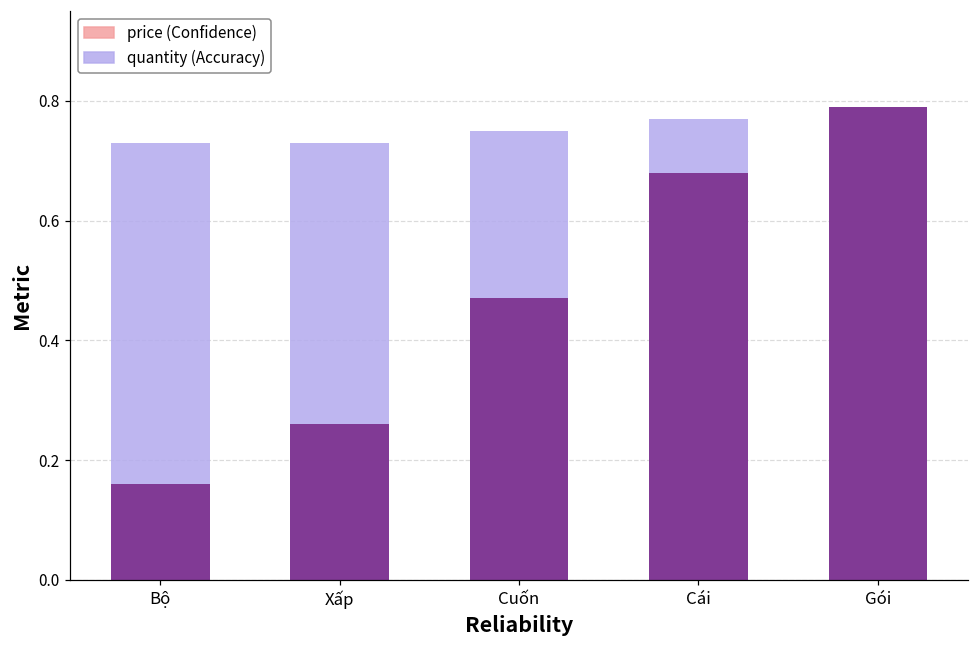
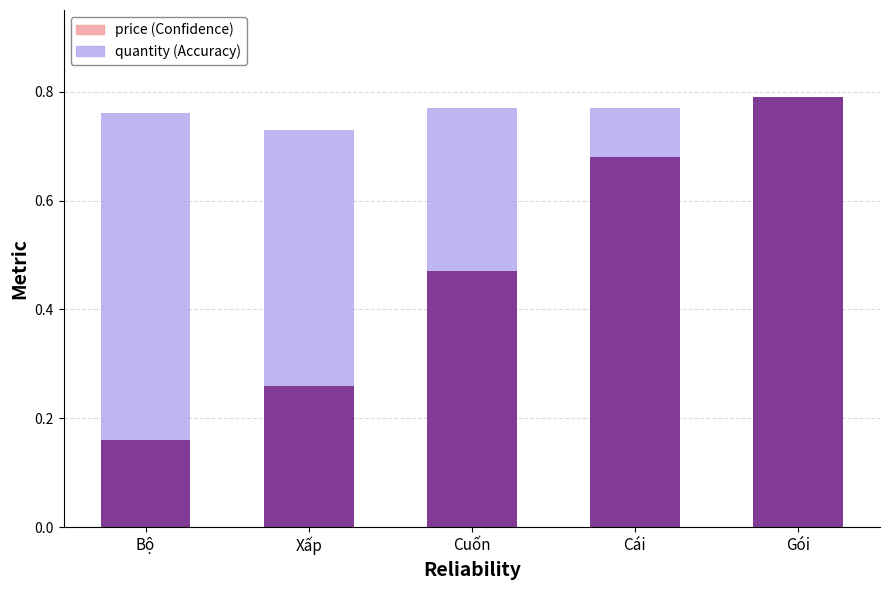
quantity (Accuracy), Bộ: 0.73 -> 0.76
quantity (Accuracy), Cuốn: 0.75 -> 0.77
